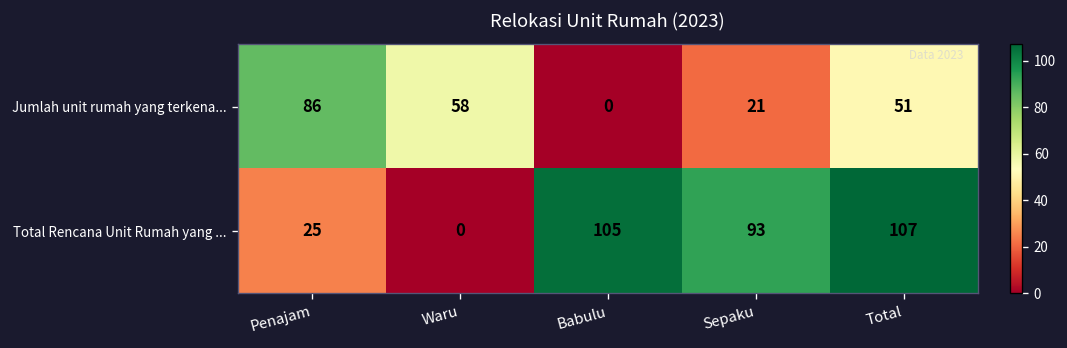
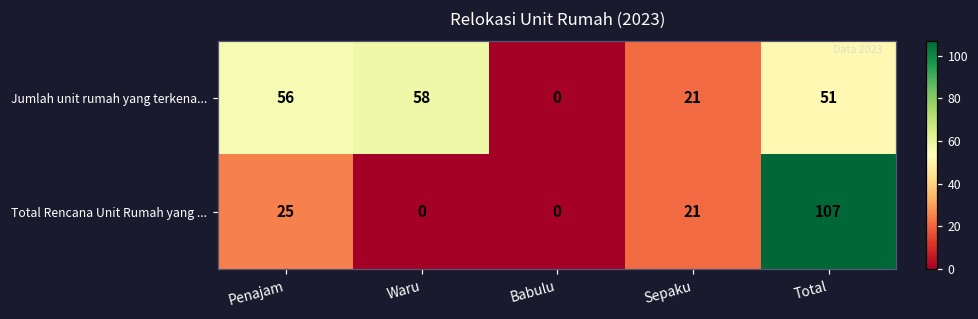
Jumlah unit rumah yang terkena..., Penajam: 86 -> 56
Total Rencana Unit Rumah yang ..., Babulu: 105 -> 0
Total Rencana Unit Rumah yang ..., Sepaku: 93 -> 21
